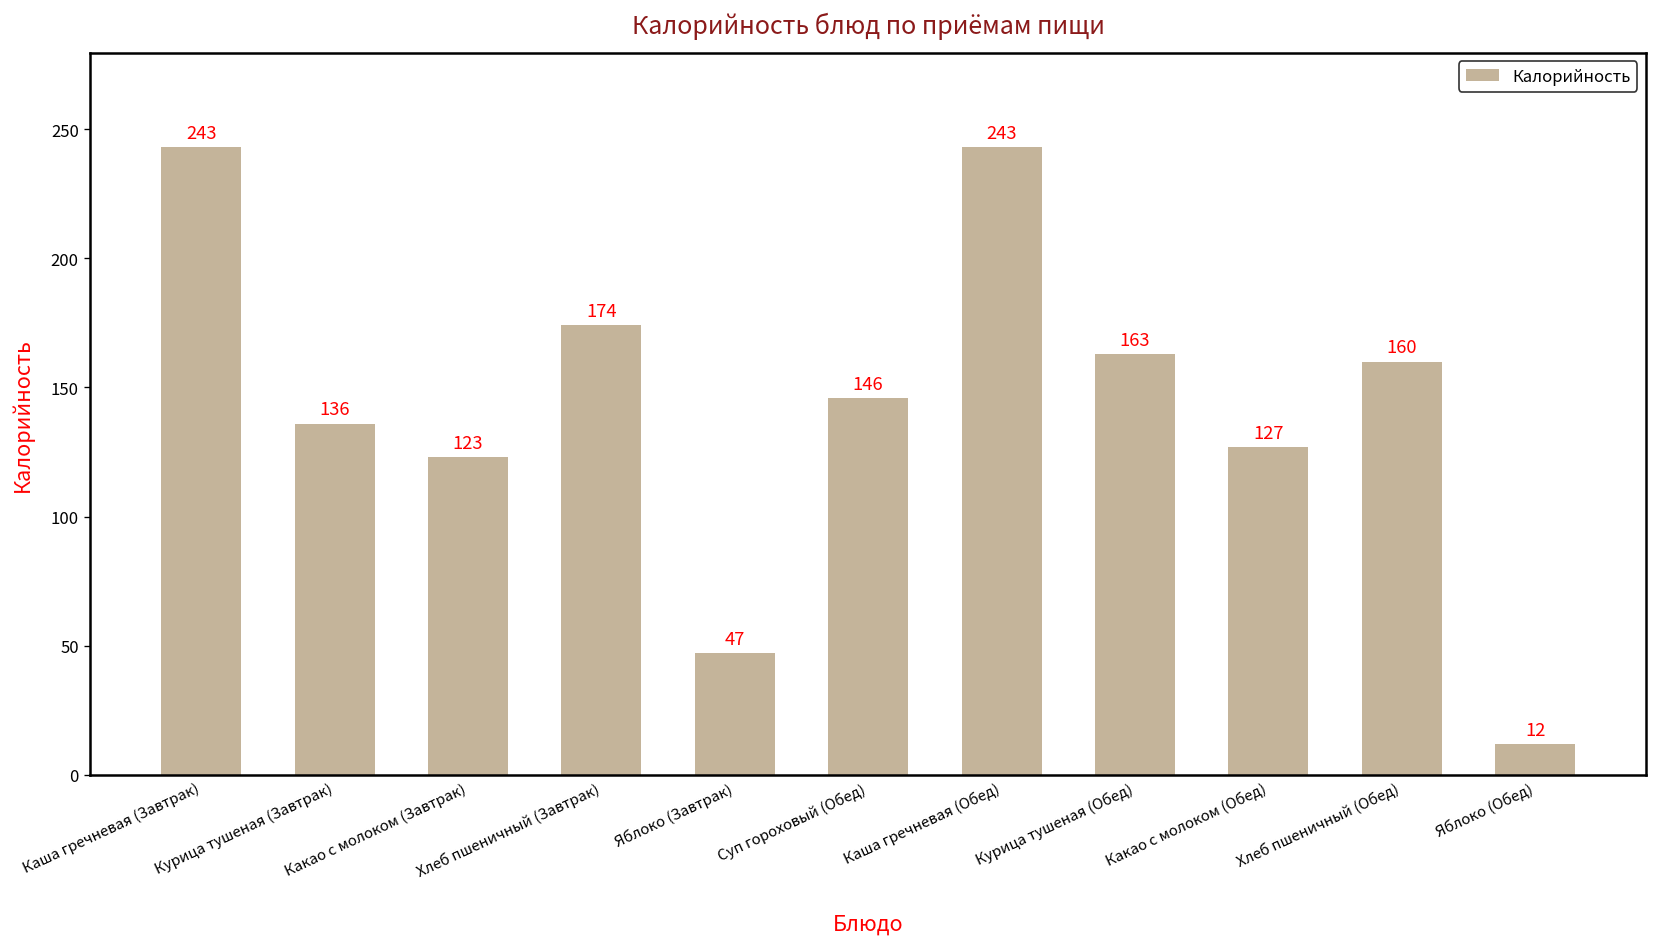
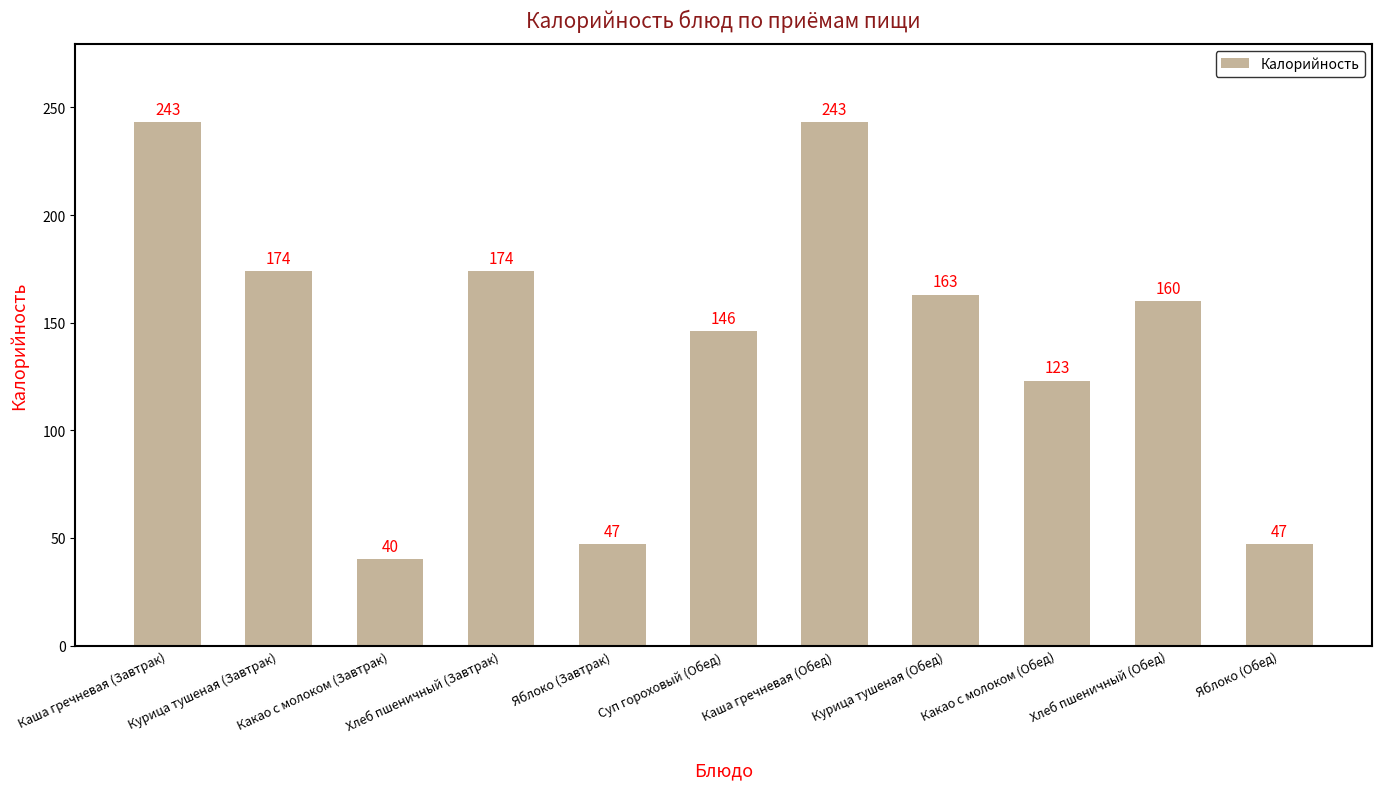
Курица тушеная (Завтрак): 136 -> 174
Какао с молоком (Завтрак): 123 -> 40
Какао с молоком (Обед): 127 -> 123
Яблоко (Обед): 12 -> 47
